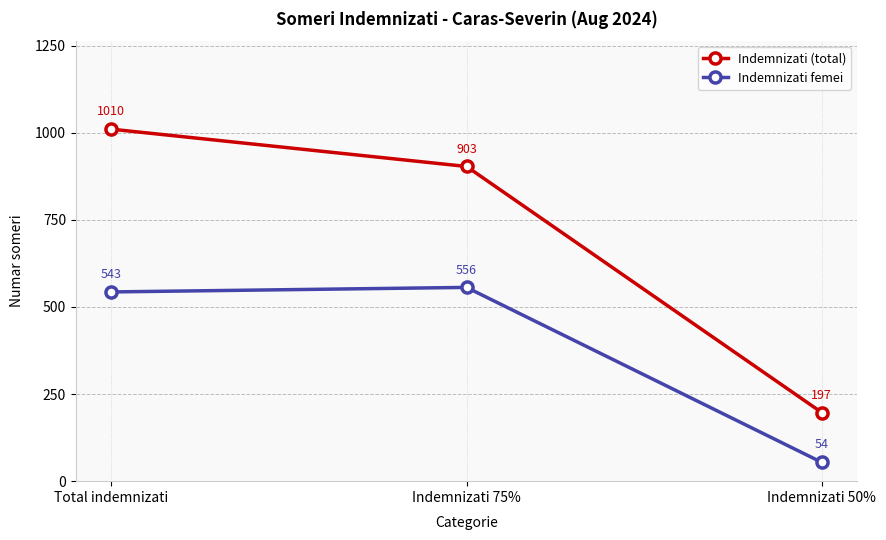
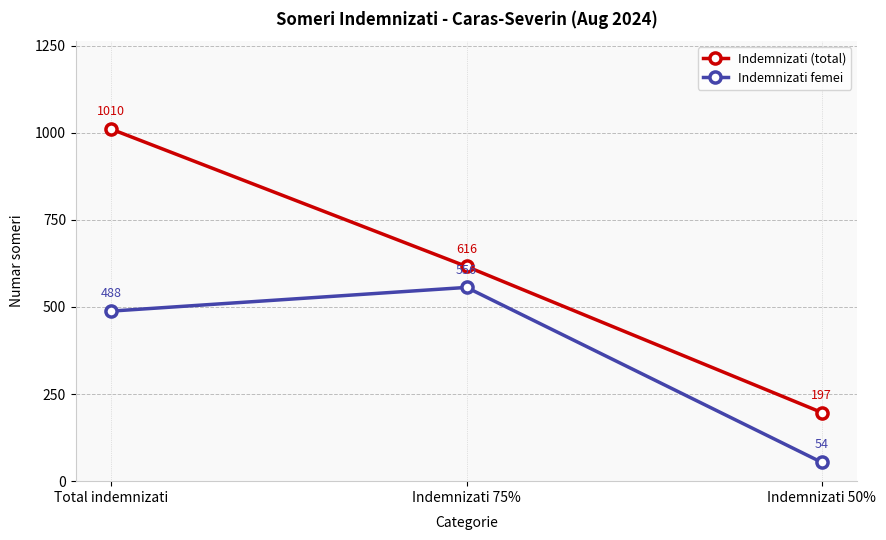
Indemnizati femei, Total indemnizati: 543 -> 488
Indemnizati (total), Indemnizati 75%: 903 -> 616
